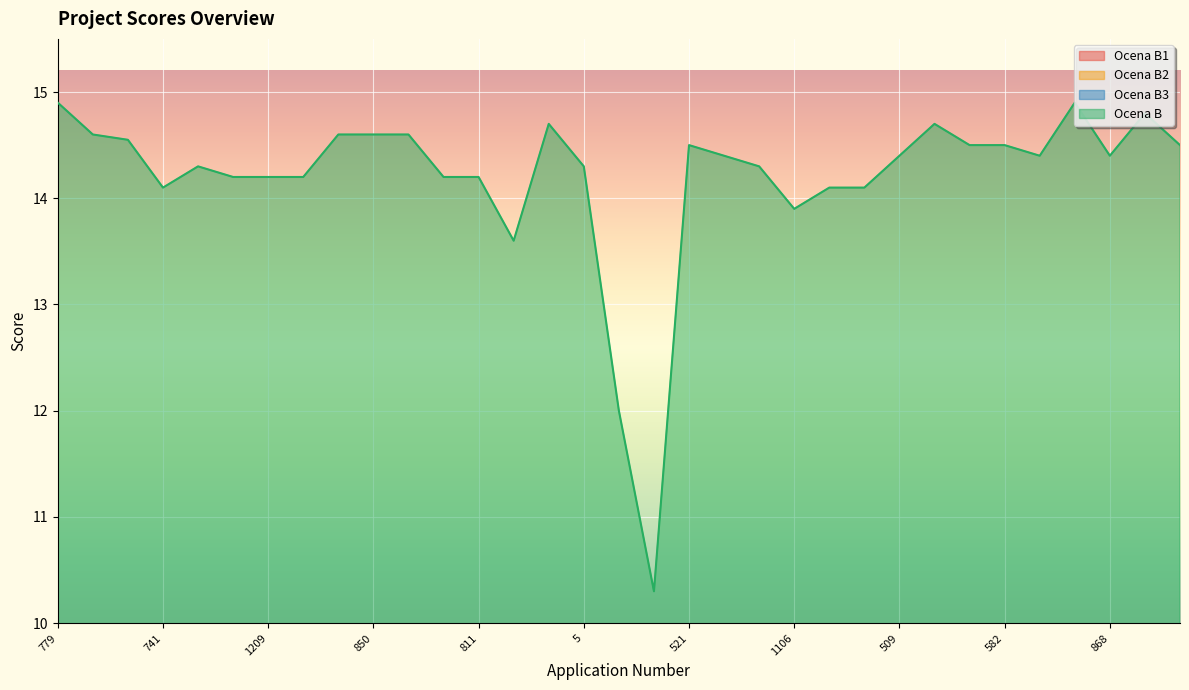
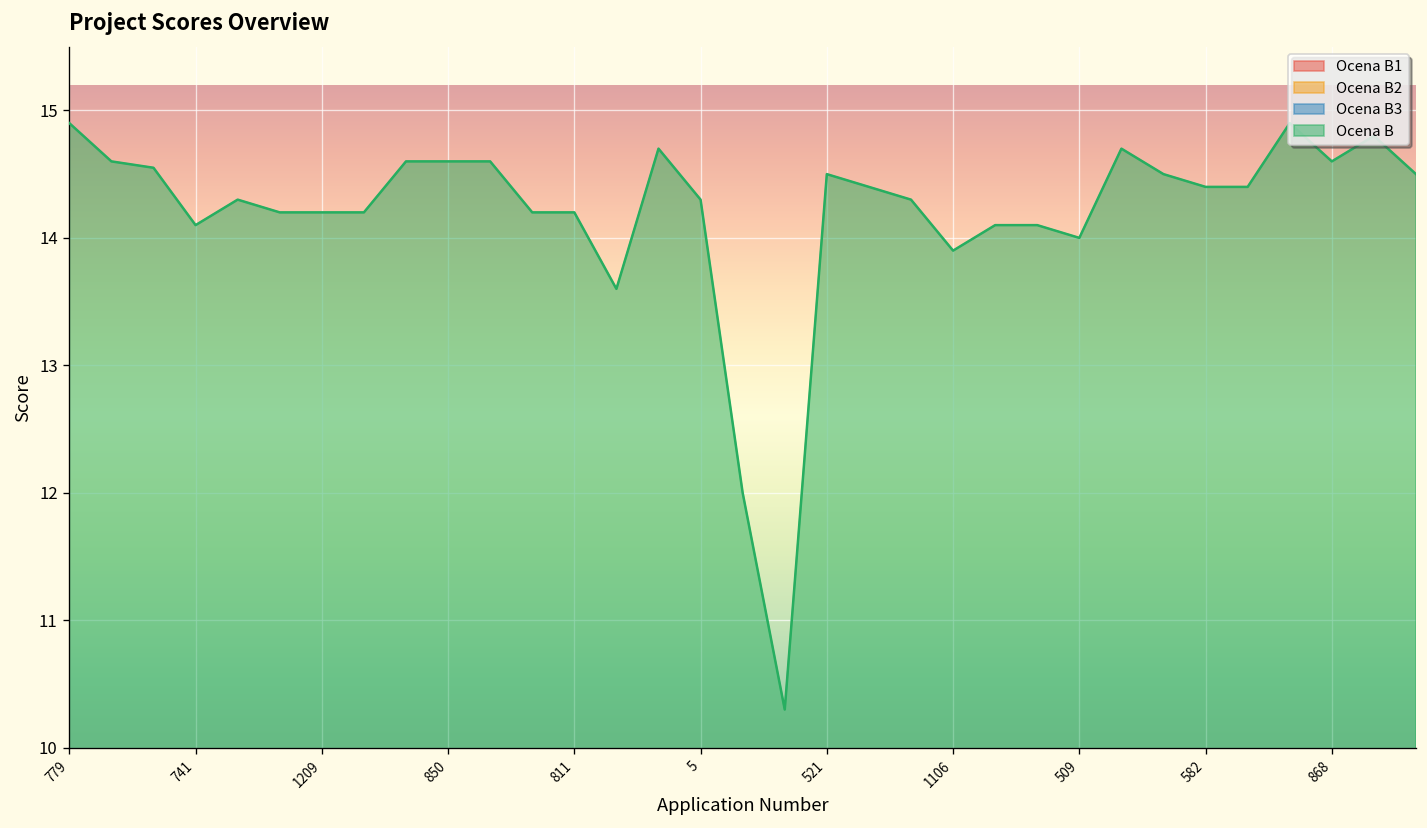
Ocena B, 509: 14.4 -> 14.0
Ocena B, 582: 14.5 -> 14.4
Ocena B, 868: 14.4 -> 14.6
